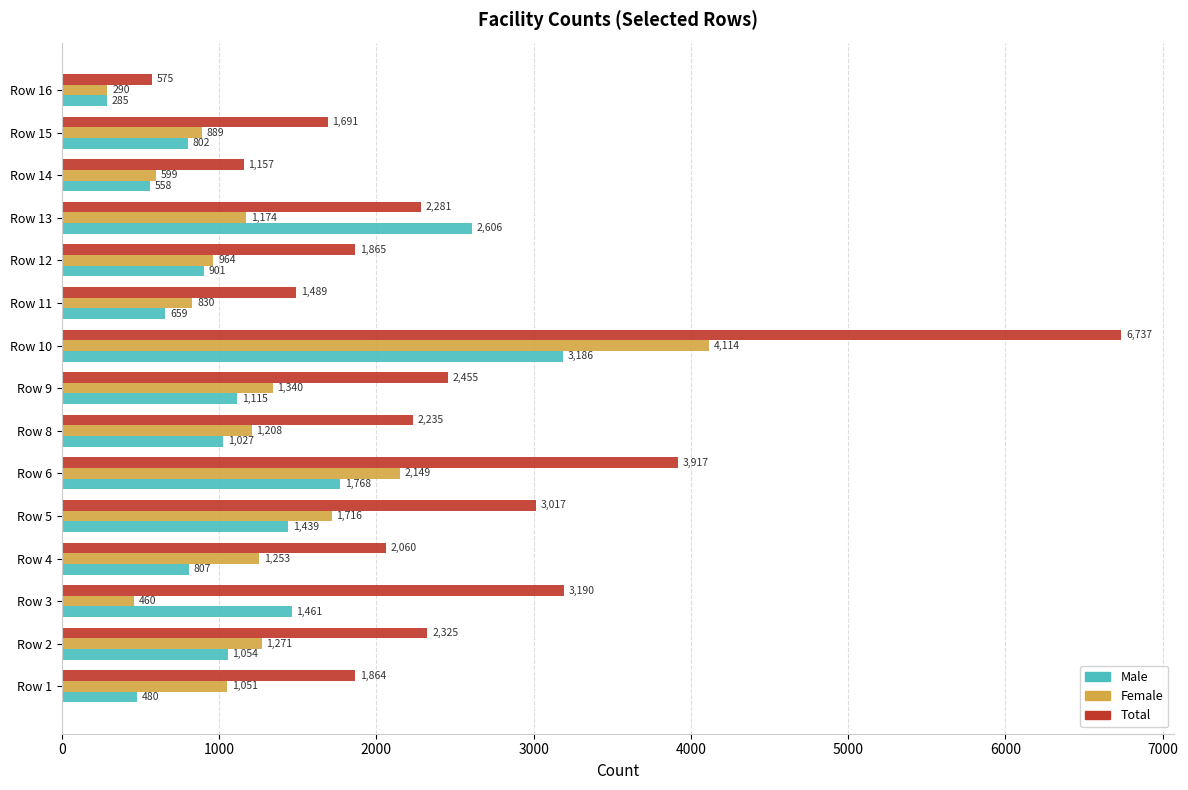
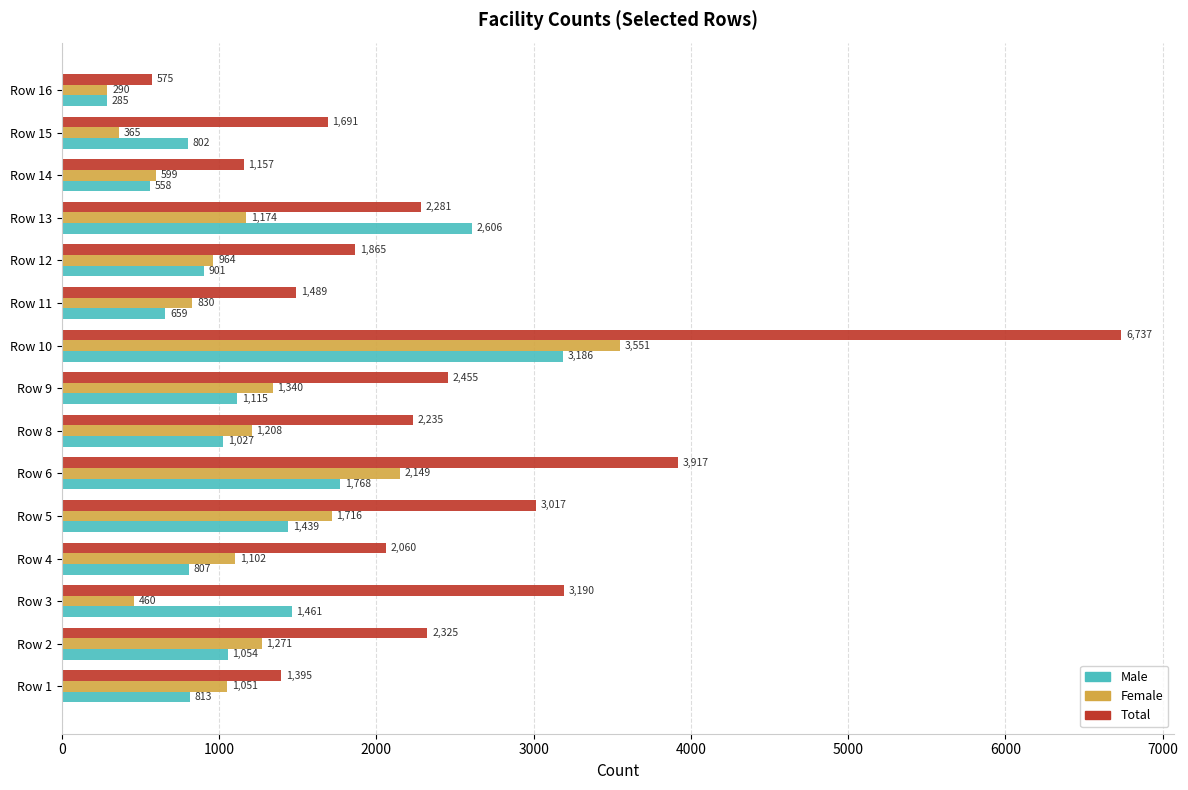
Female, Row 15: 889 -> 365
Female, Row 10: 4,114 -> 3,551
Female, Row 4: 1,253 -> 1,102
Total, Row 1: 1,864 -> 1,395
Male, Row 1: 480 -> 813
